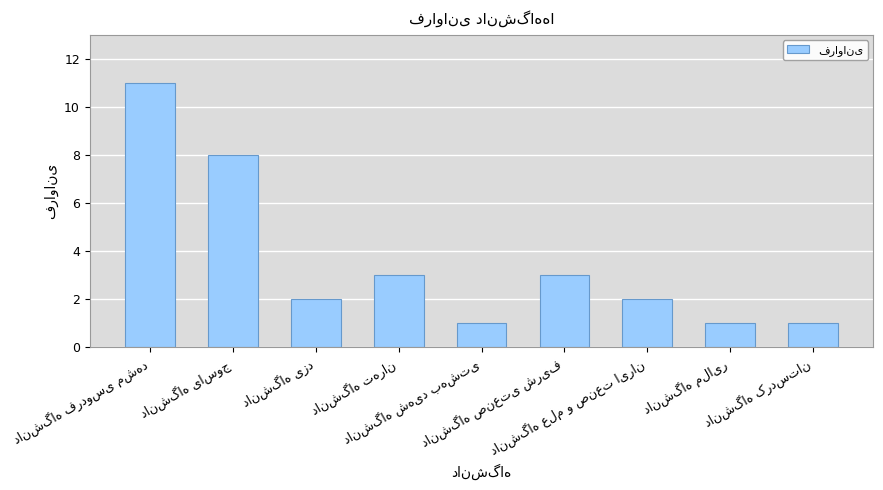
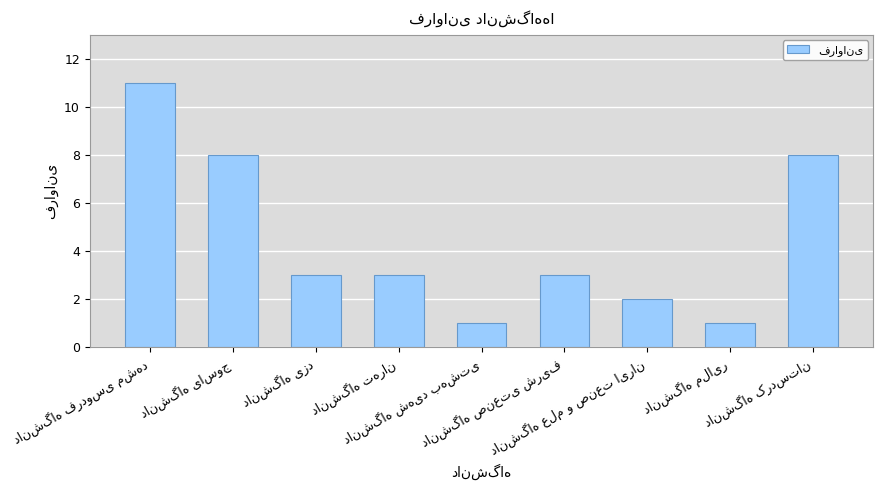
دانشگاه یزد: 2 -> 3
دانشگاه کردستان: 1 -> 8
